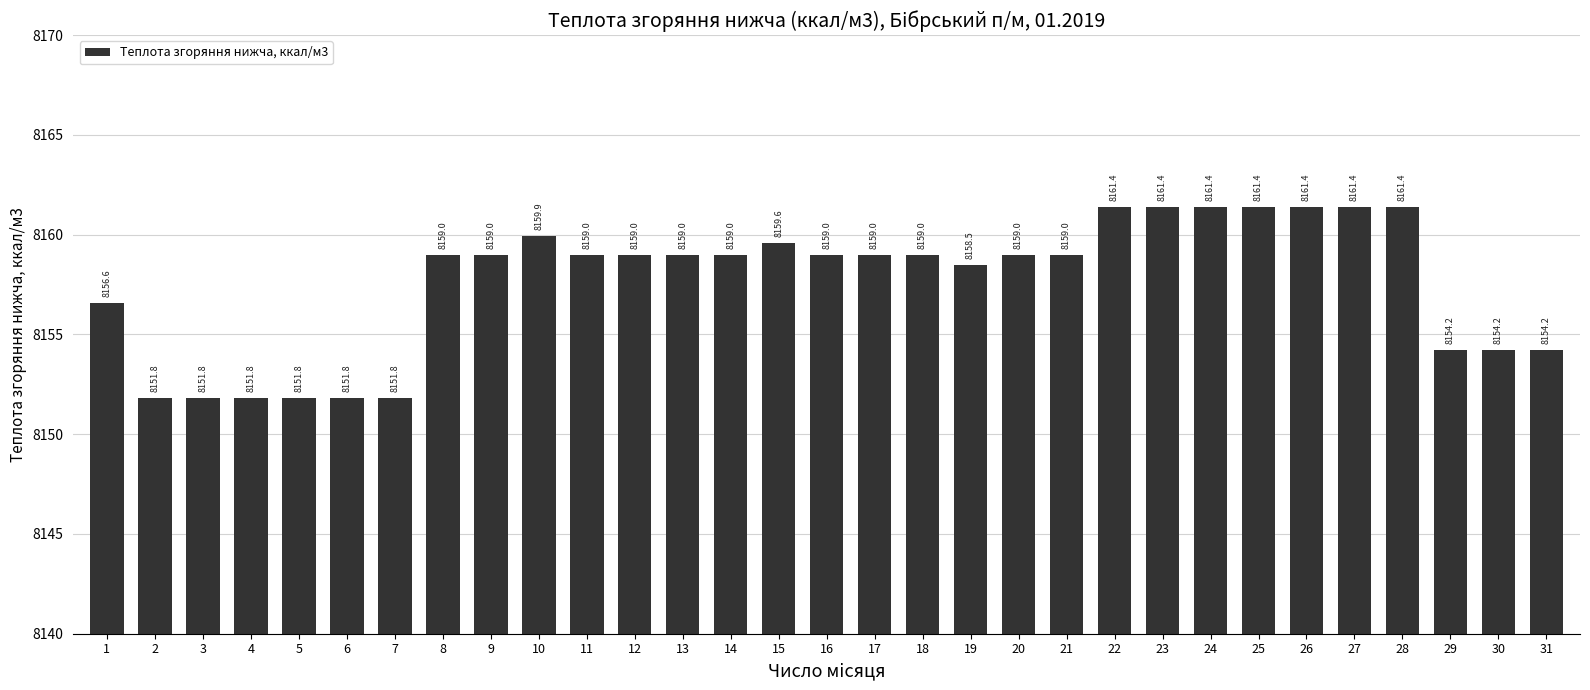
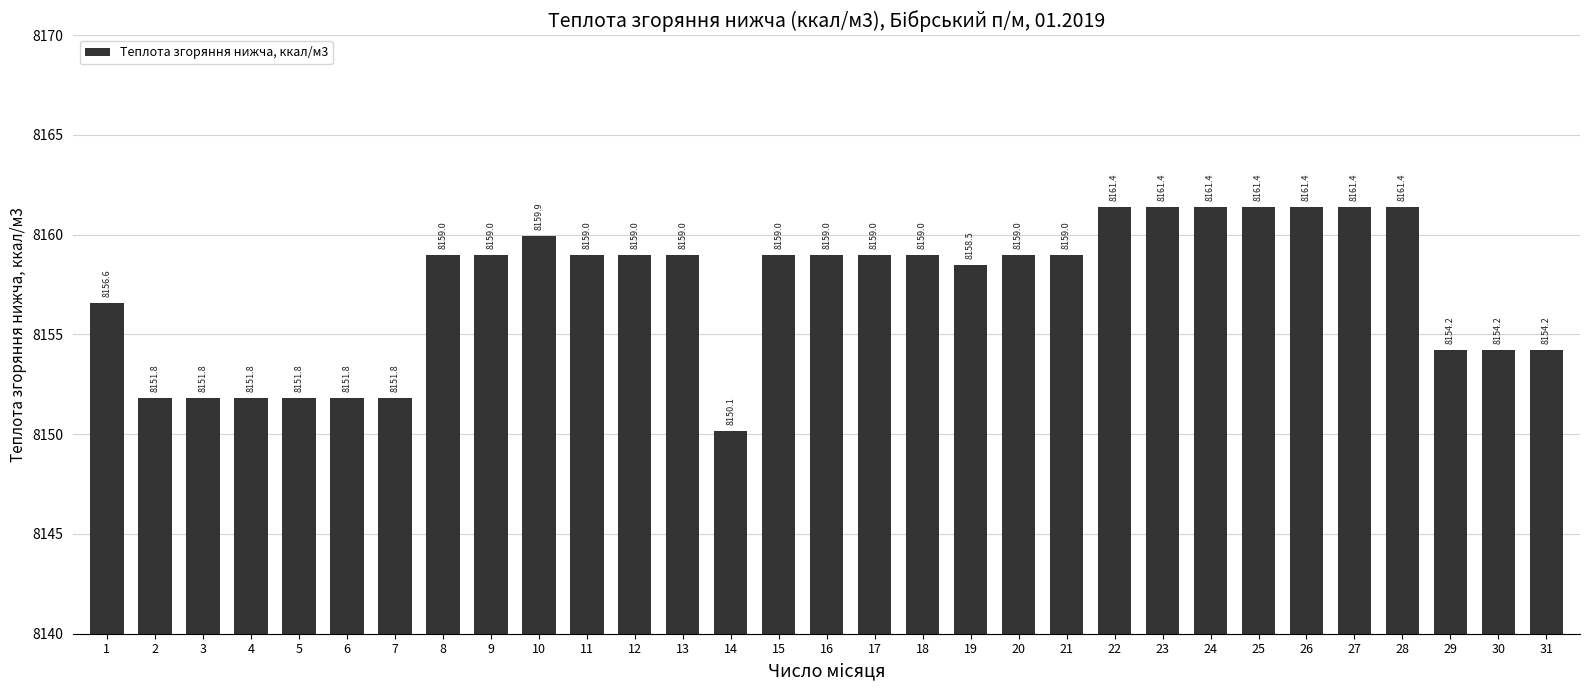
14: 8159.0 -> 8150.1
15: 8159.6 -> 8159.0
